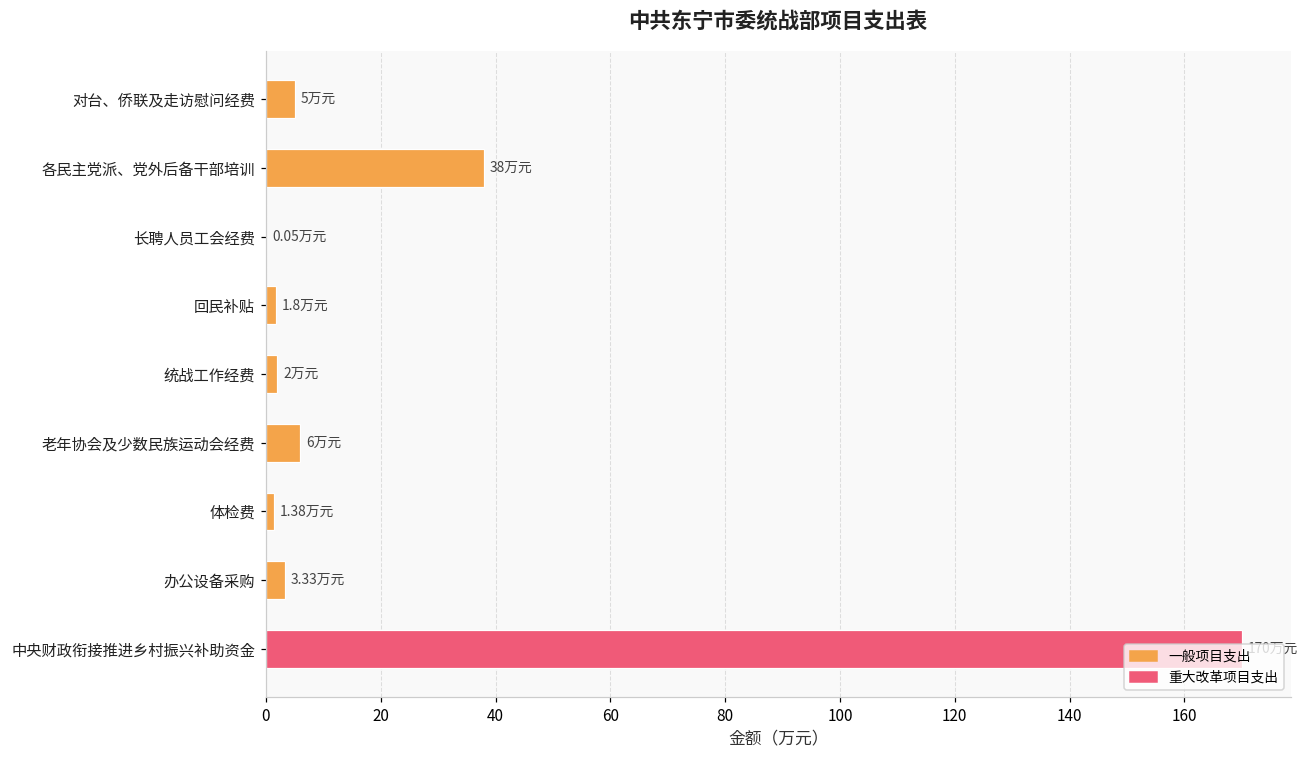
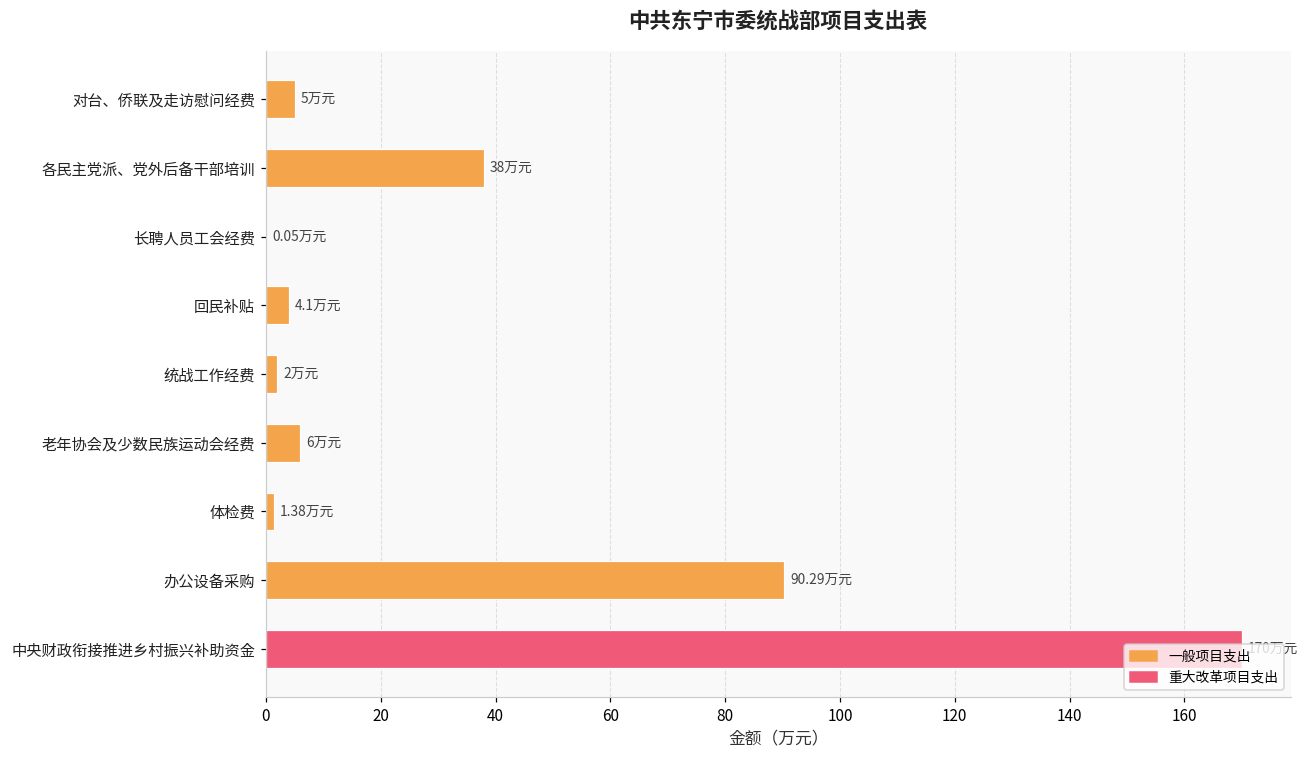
回民补贴: 1.8 -> 4.1
办公设备采购: 3.33 -> 90.29
